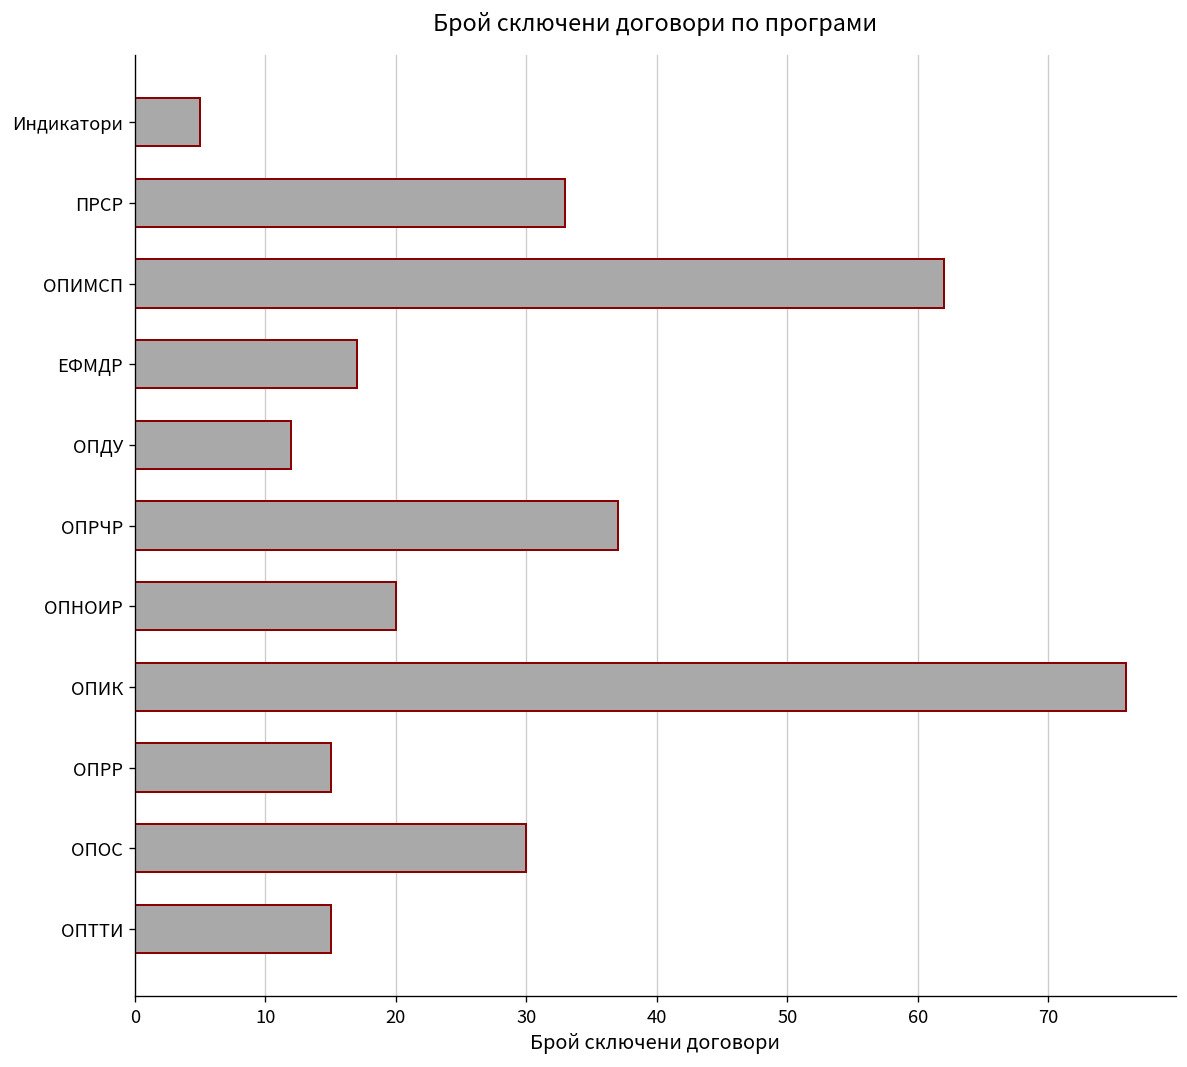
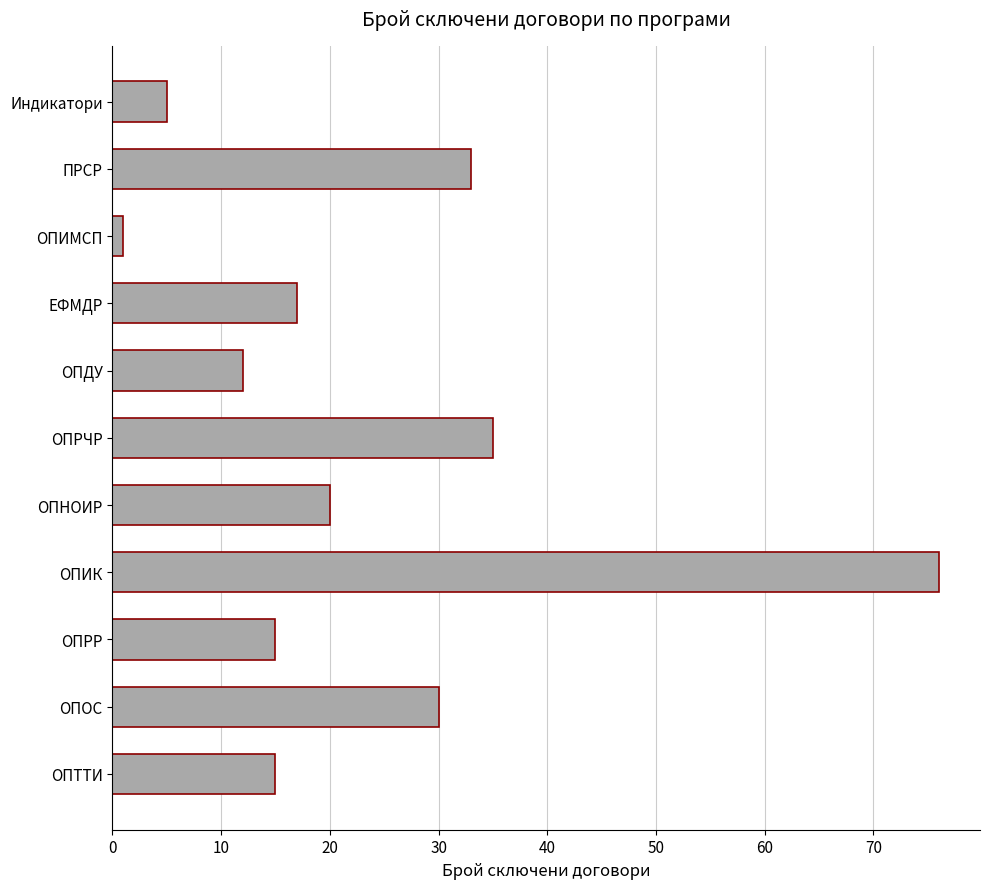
ОПИМСП: 62 -> 1
ОПРЧР: 37 -> 35
